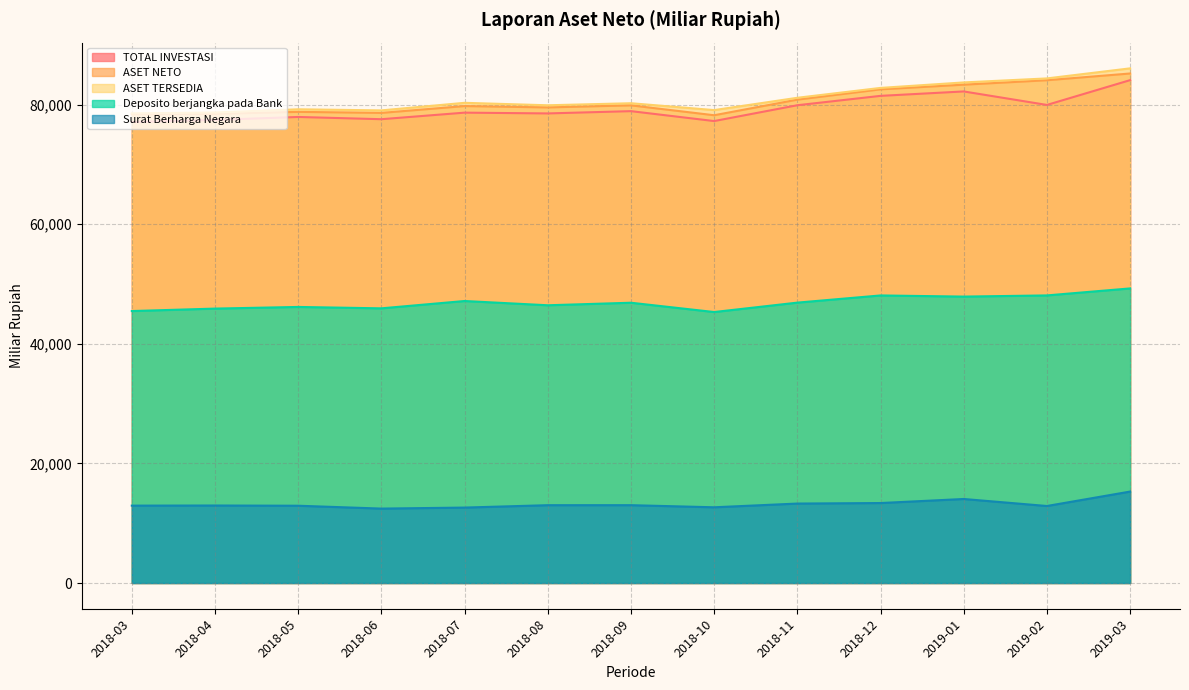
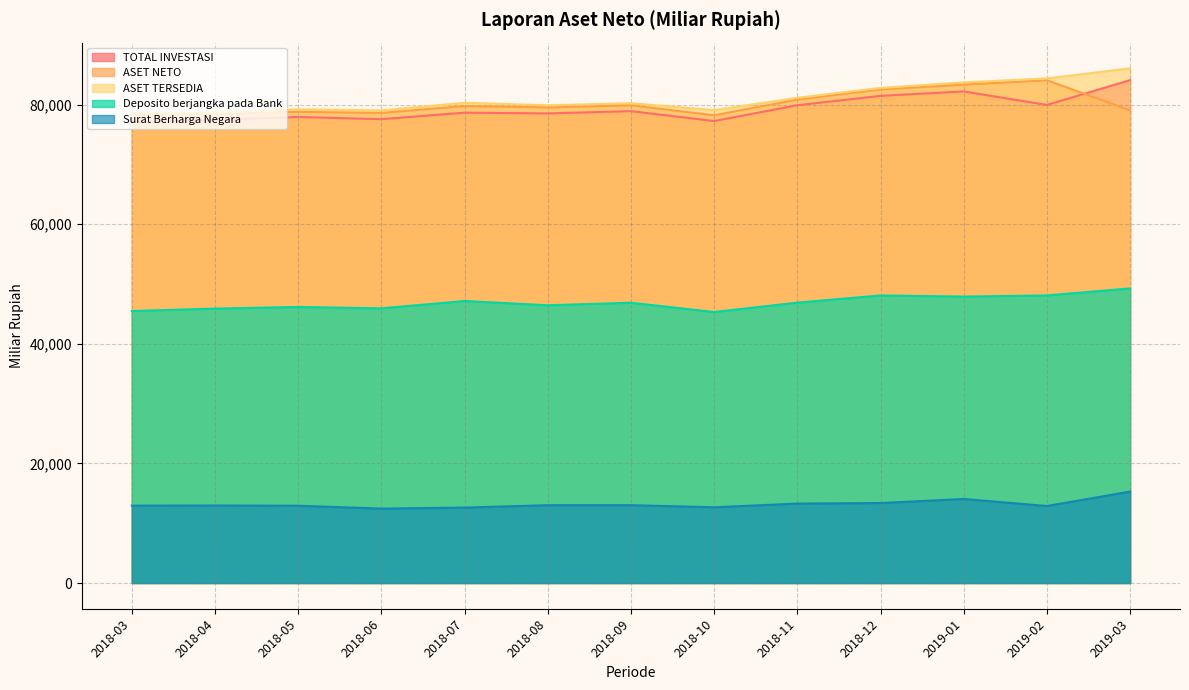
ASET NETO, 2019-03: 85,000 -> 79,000
